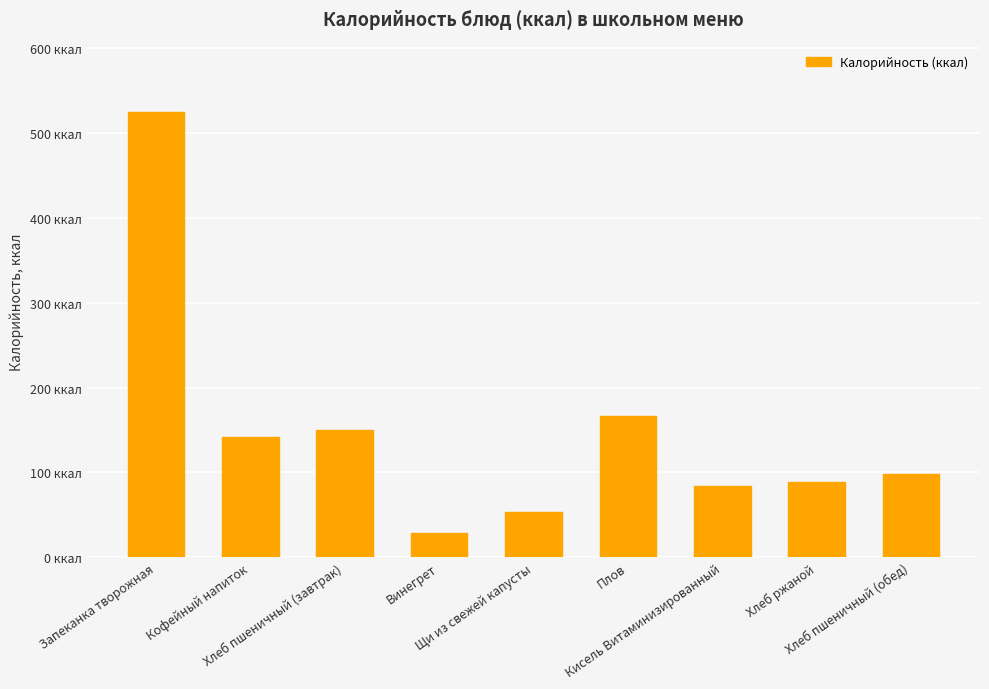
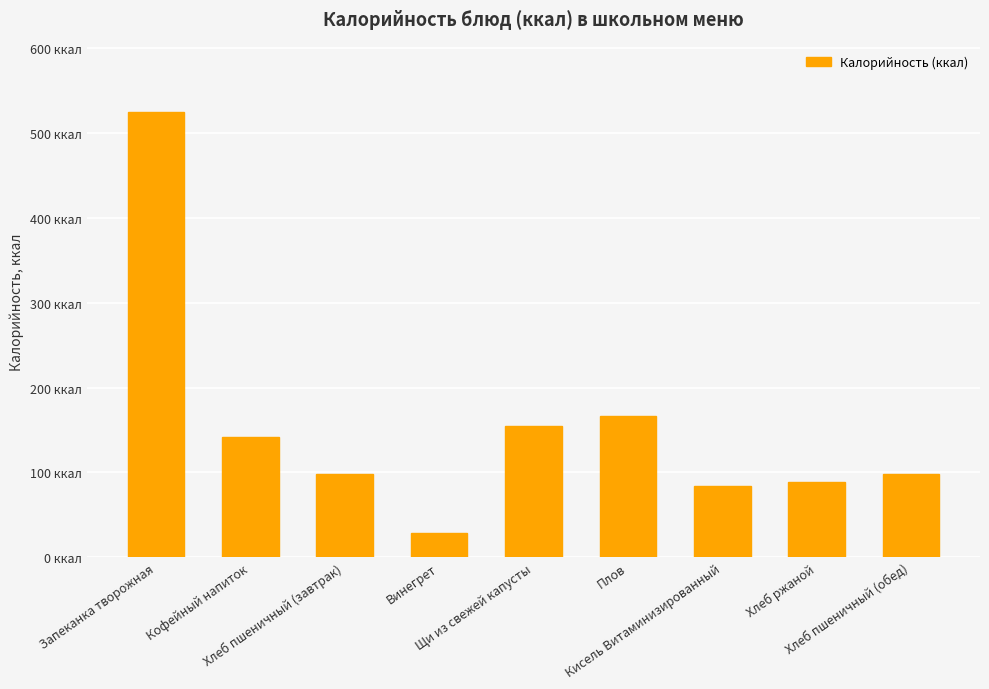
Хлеб пшеничный (завтрак): 150 ккал -> 100 ккал
Щи из свежей капусты: 50 ккал -> 150 ккал
